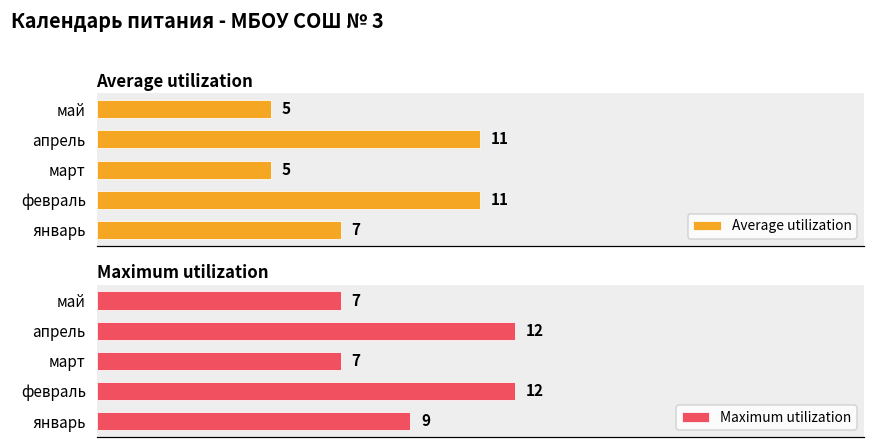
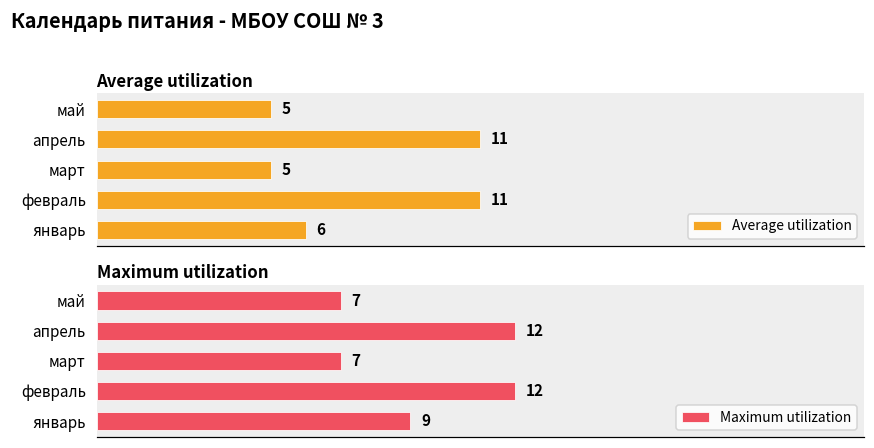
Average utilization, январь: 7 -> 6
